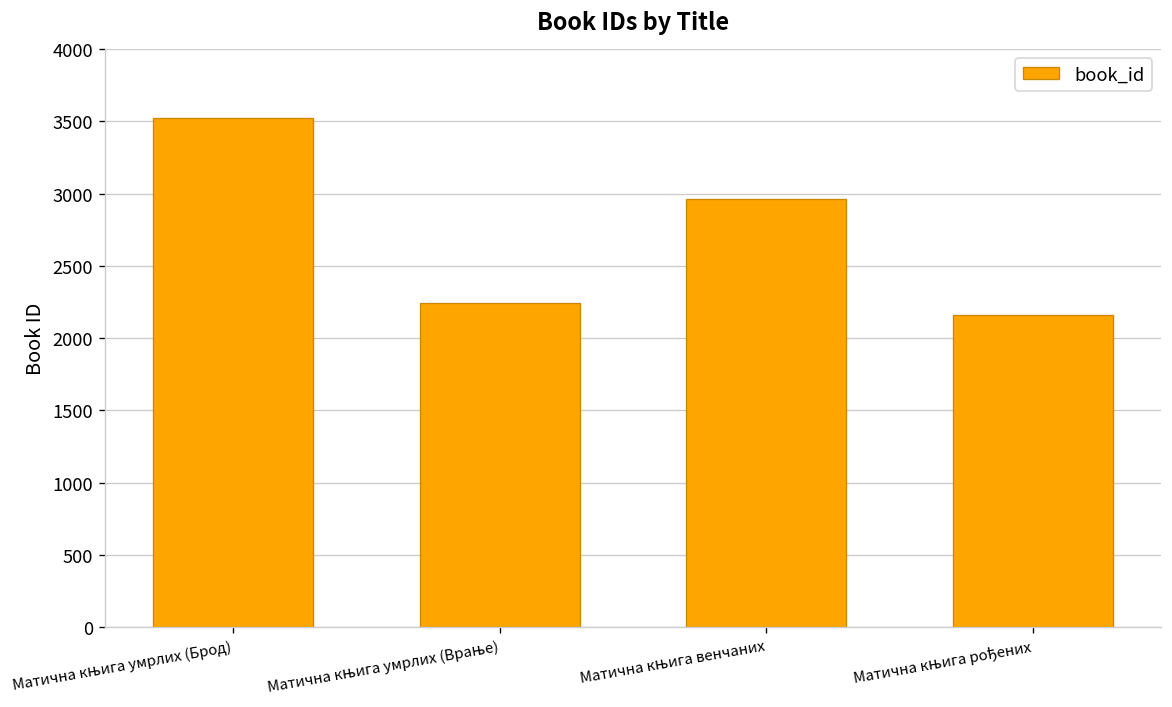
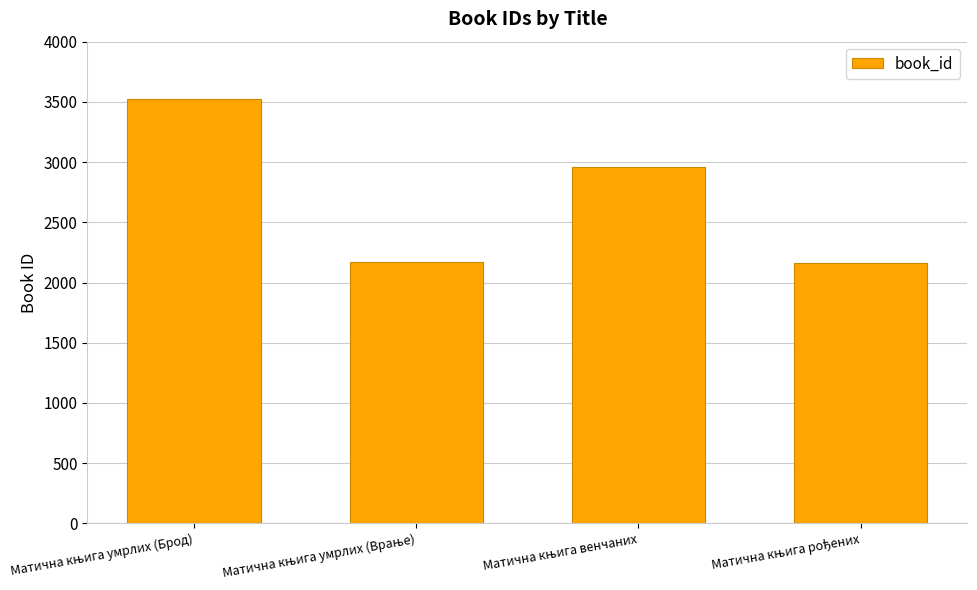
Матична књига умрлих (Врање): 2240 -> 2170
